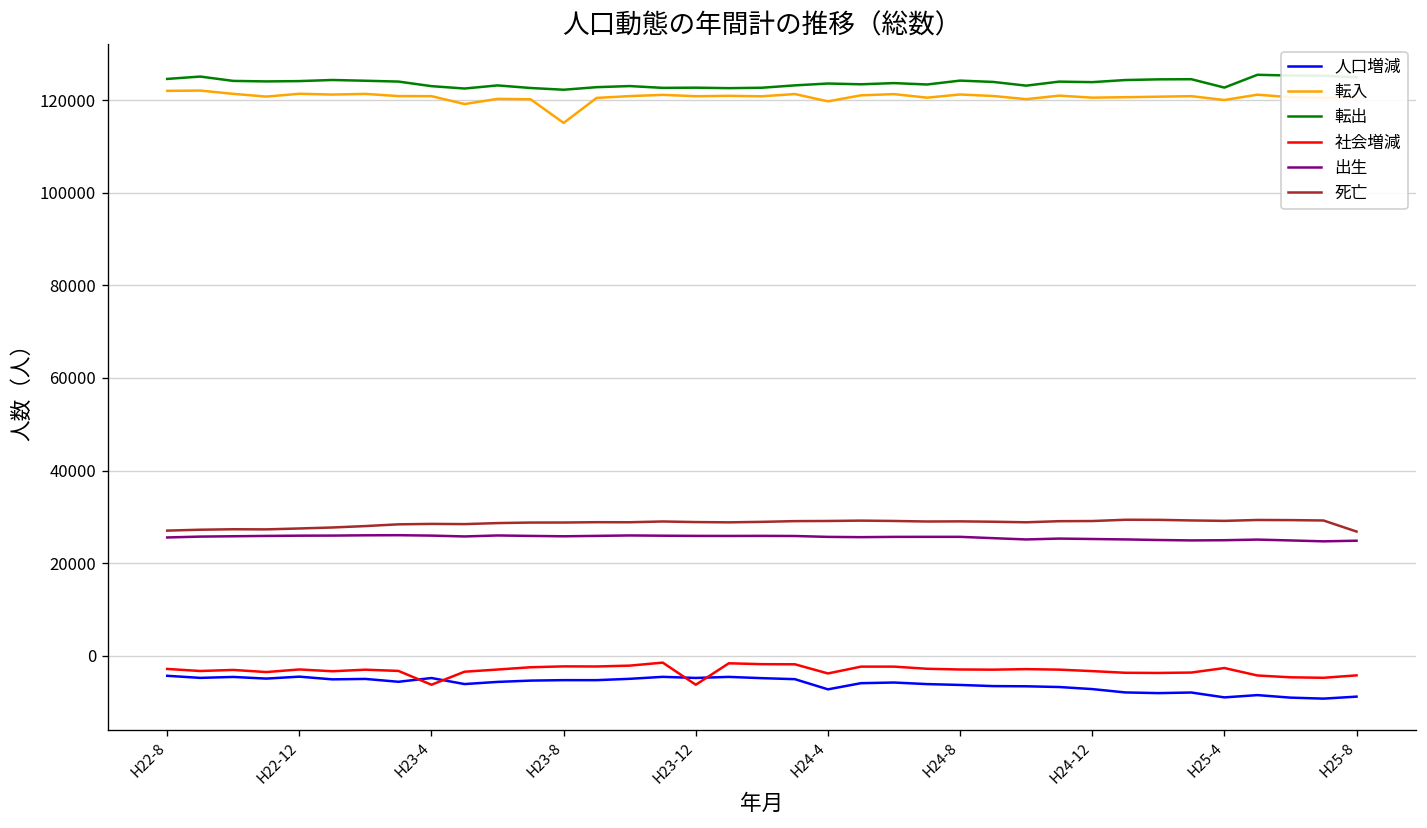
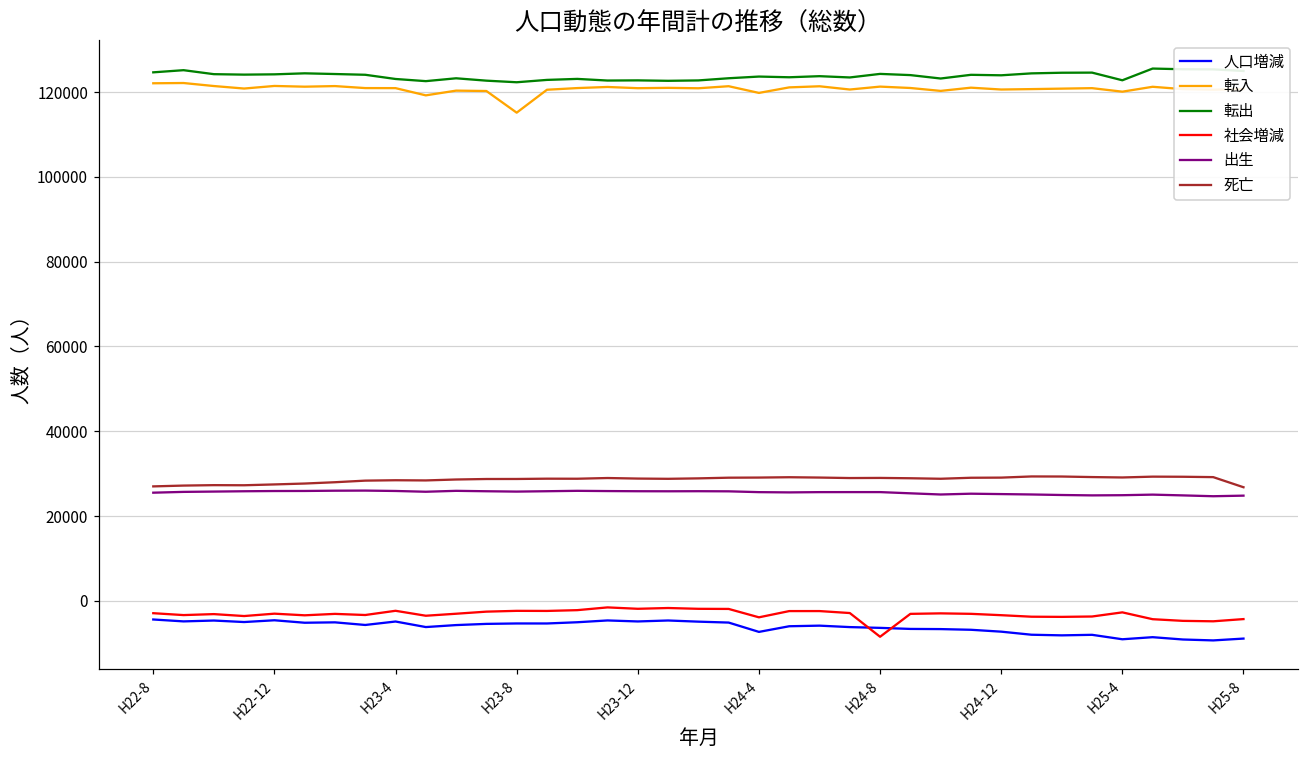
社会増減, H23-4: -6000 -> -2000
社会増減, H23-12: -6000 -> -2000
社会増減, H24-8: -3000 -> -8000
